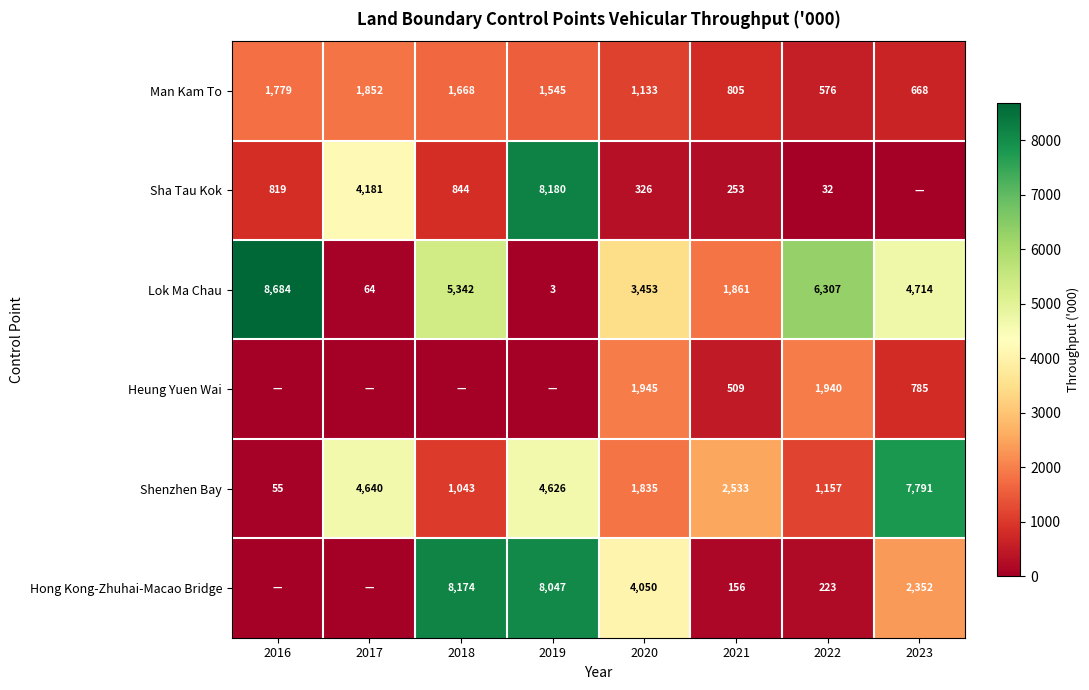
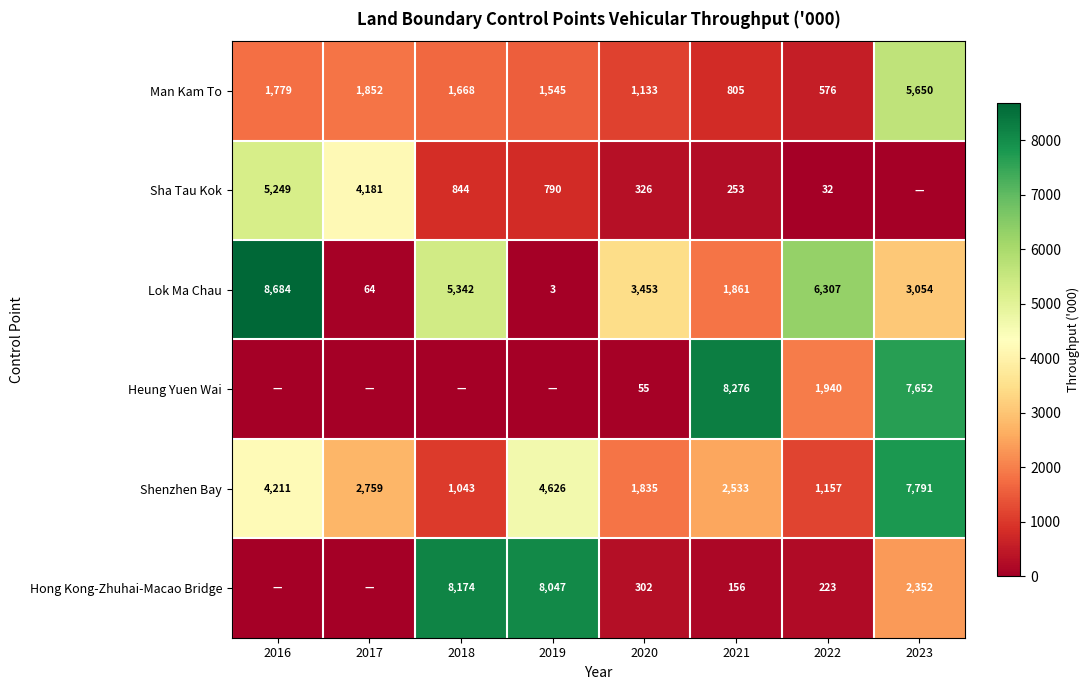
Man Kam To, 2023: 668 -> 5,650
Sha Tau Kok, 2016: 819 -> 5,249
Sha Tau Kok, 2019: 8,180 -> 790
Lok Ma Chau, 2023: 4,714 -> 3,054
Heung Yuen Wai, 2020: 1,945 -> 55
Heung Yuen Wai, 2021: 509 -> 8,276
Heung Yuen Wai, 2023: 785 -> 7,652
Shenzhen Bay, 2016: 55 -> 4,211
Shenzhen Bay, 2017: 4,640 -> 2,759
Hong Kong-Zhuhai-Macao Bridge, 2020: 4,050 -> 302
